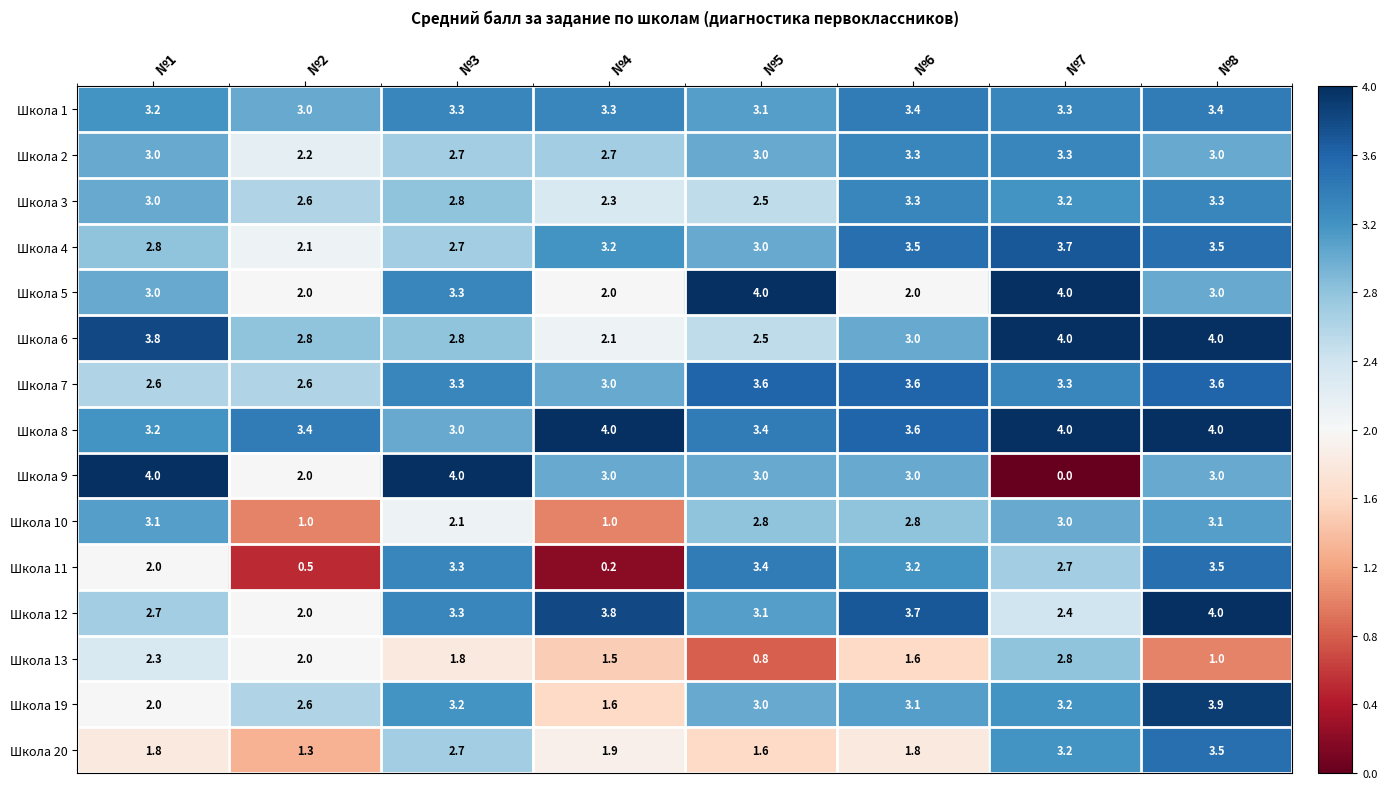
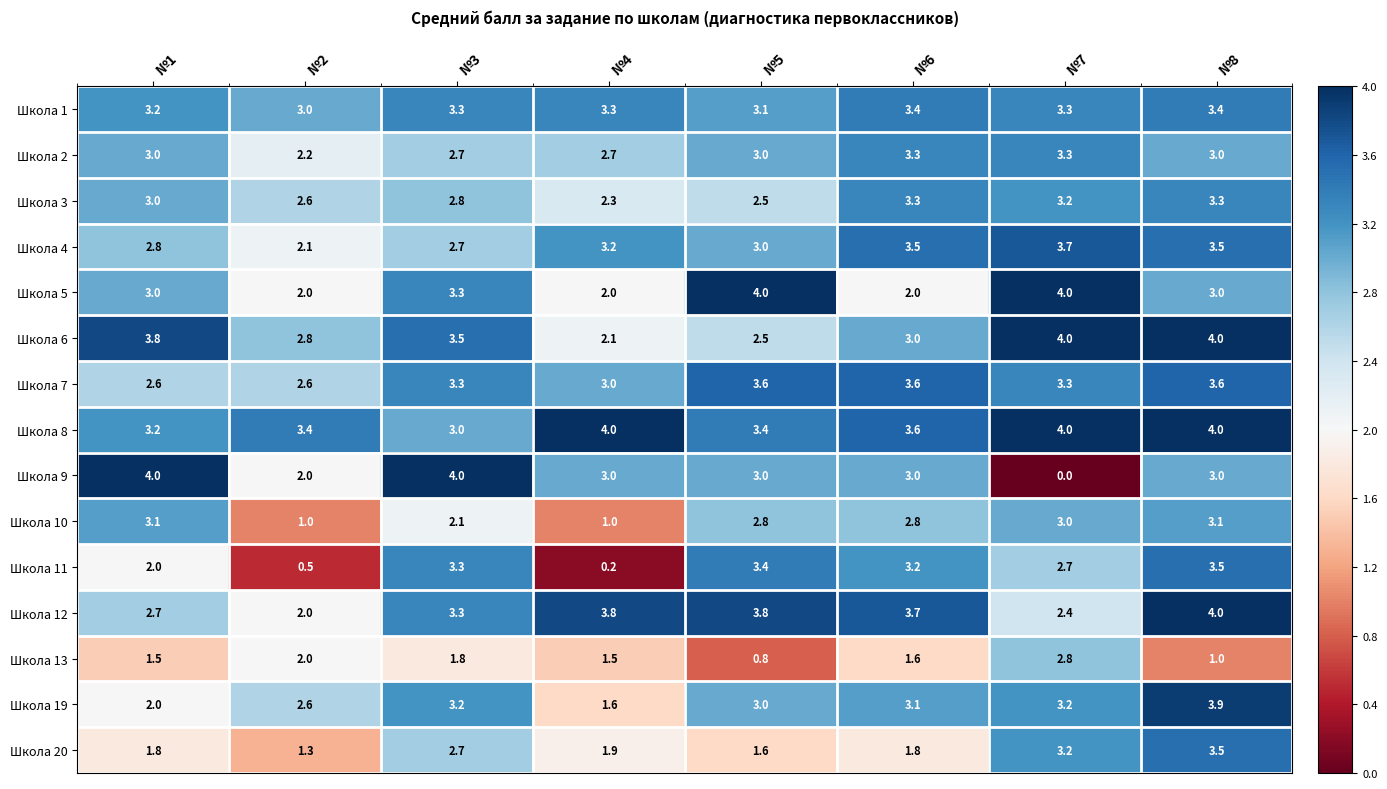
Школа 6, №3: 2.8 -> 3.5
Школа 12, №5: 3.1 -> 3.8
Школа 13, №1: 2.3 -> 1.5
